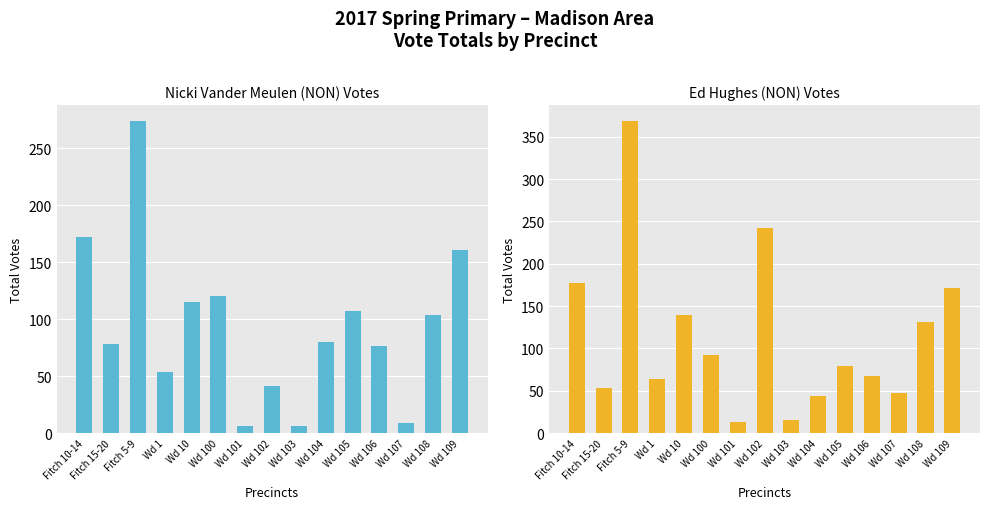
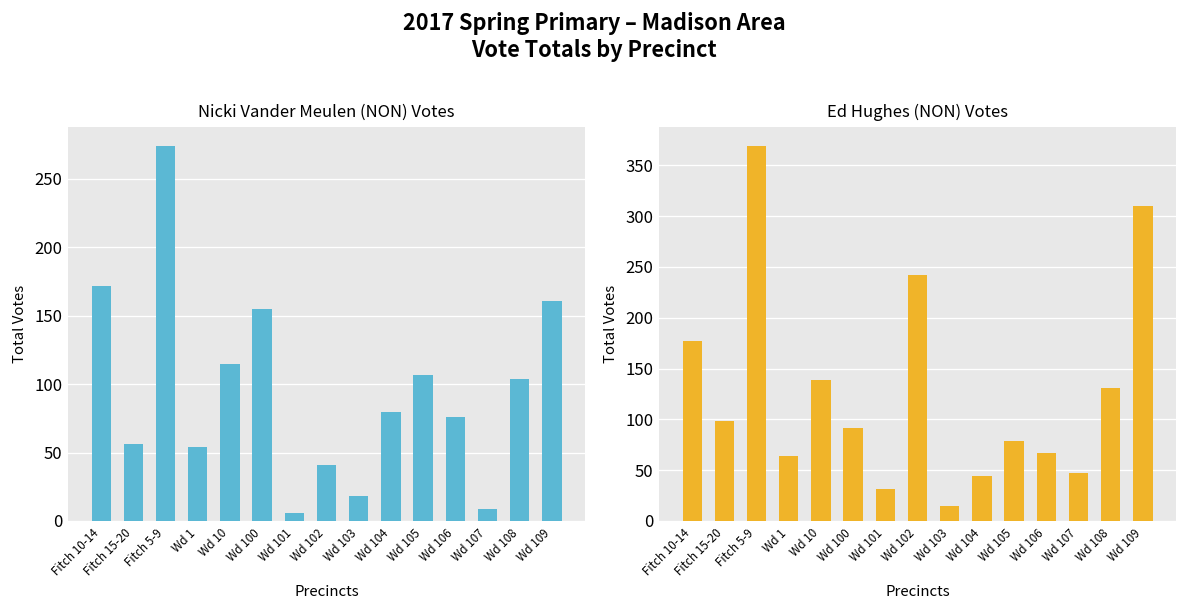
Nicki Vander Meulen (NON) Votes, Fitch 15-20: 78 -> 56
Nicki Vander Meulen (NON) Votes, Wd 100: 120 -> 155
Nicki Vander Meulen (NON) Votes, Wd 103: 6 -> 18
Ed Hughes (NON) Votes, Fitch 15-20: 50 -> 100
Ed Hughes (NON) Votes, Wd 101: 10 -> 30
Ed Hughes (NON) Votes, Wd 109: 170 -> 310
